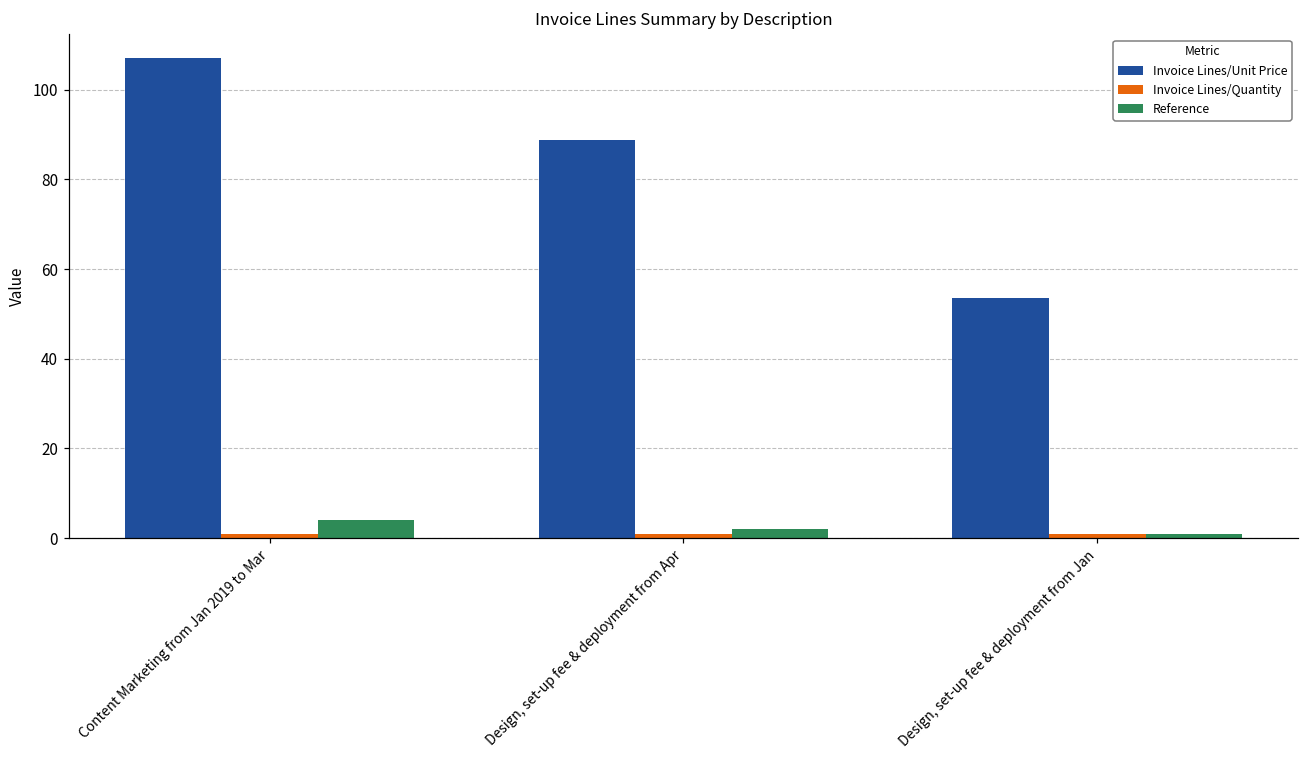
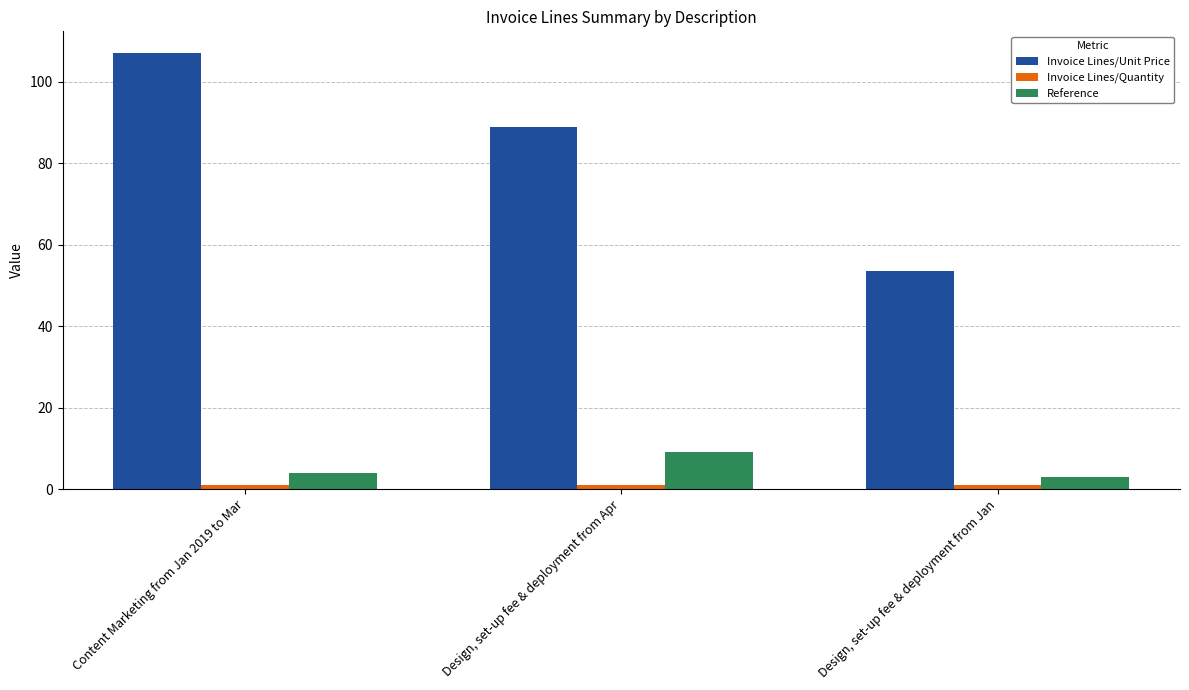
Reference, Design, set-up fee & deployment from Apr: 2 -> 9
Reference, Design, set-up fee & deployment from Jan: 1 -> 3
